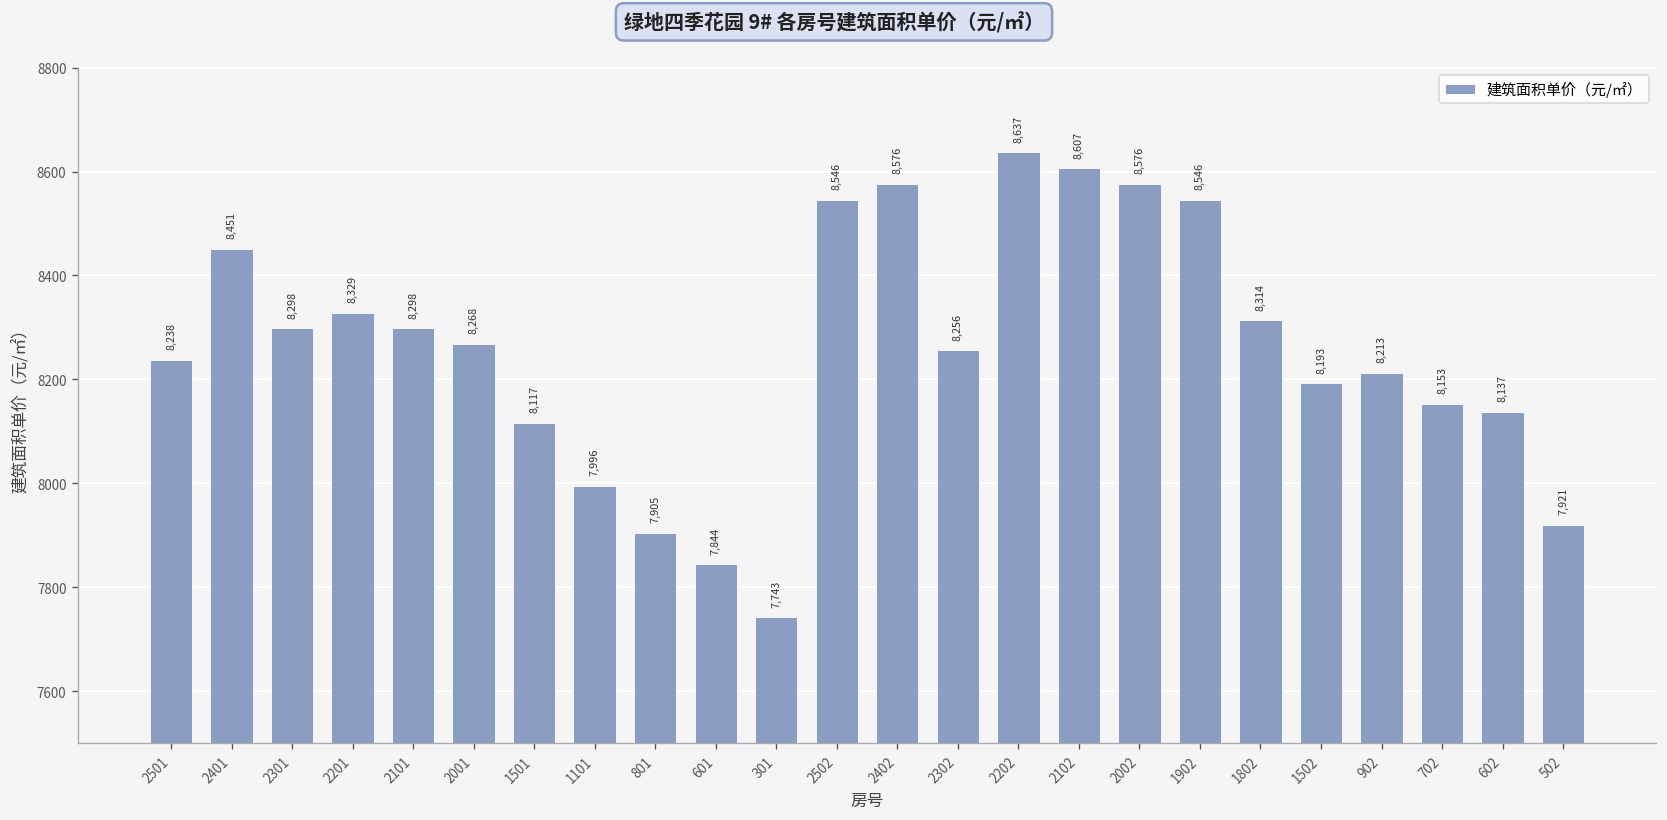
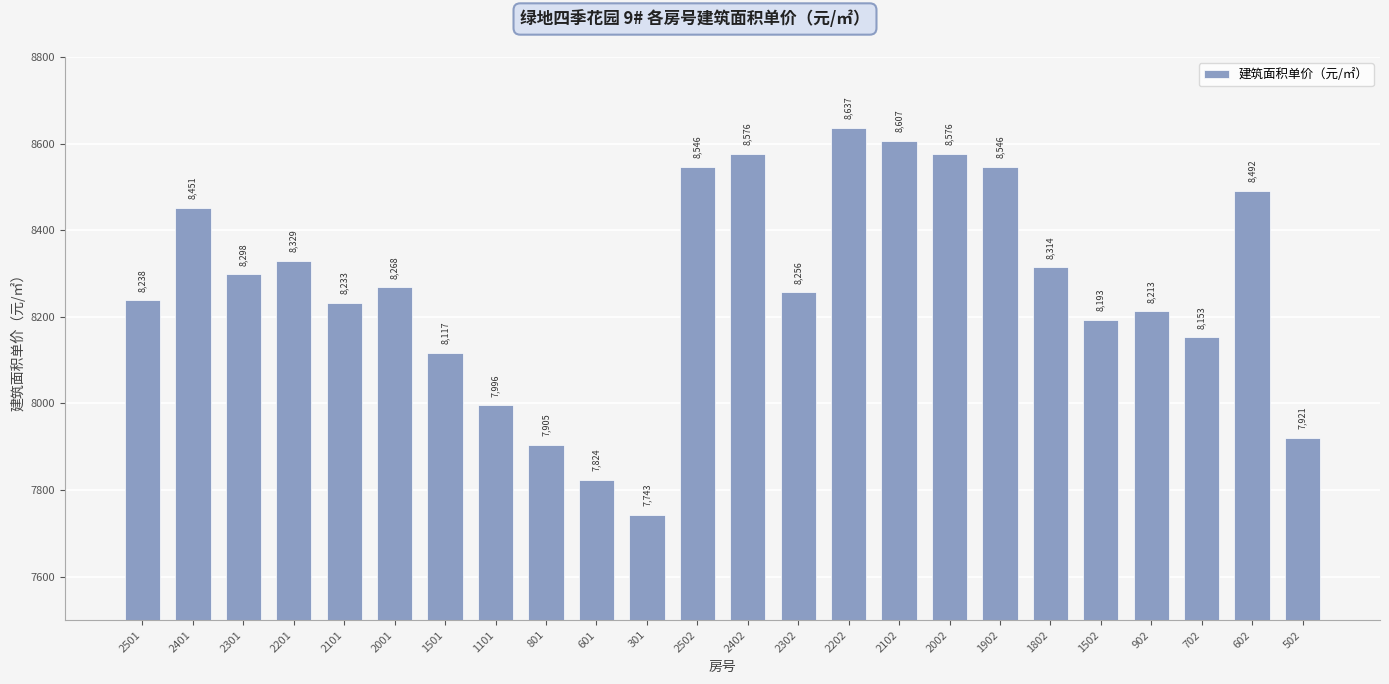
2101: 8,298 -> 8,233
601: 7,844 -> 7,824
602: 8,137 -> 8,492
